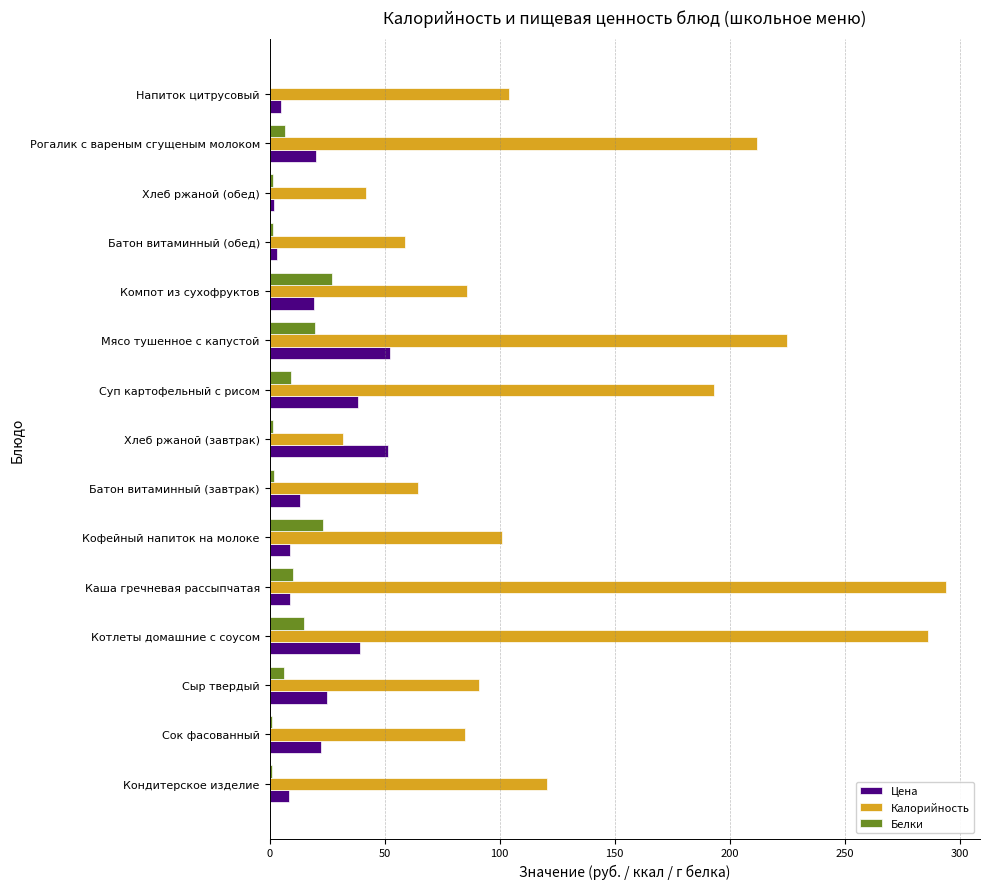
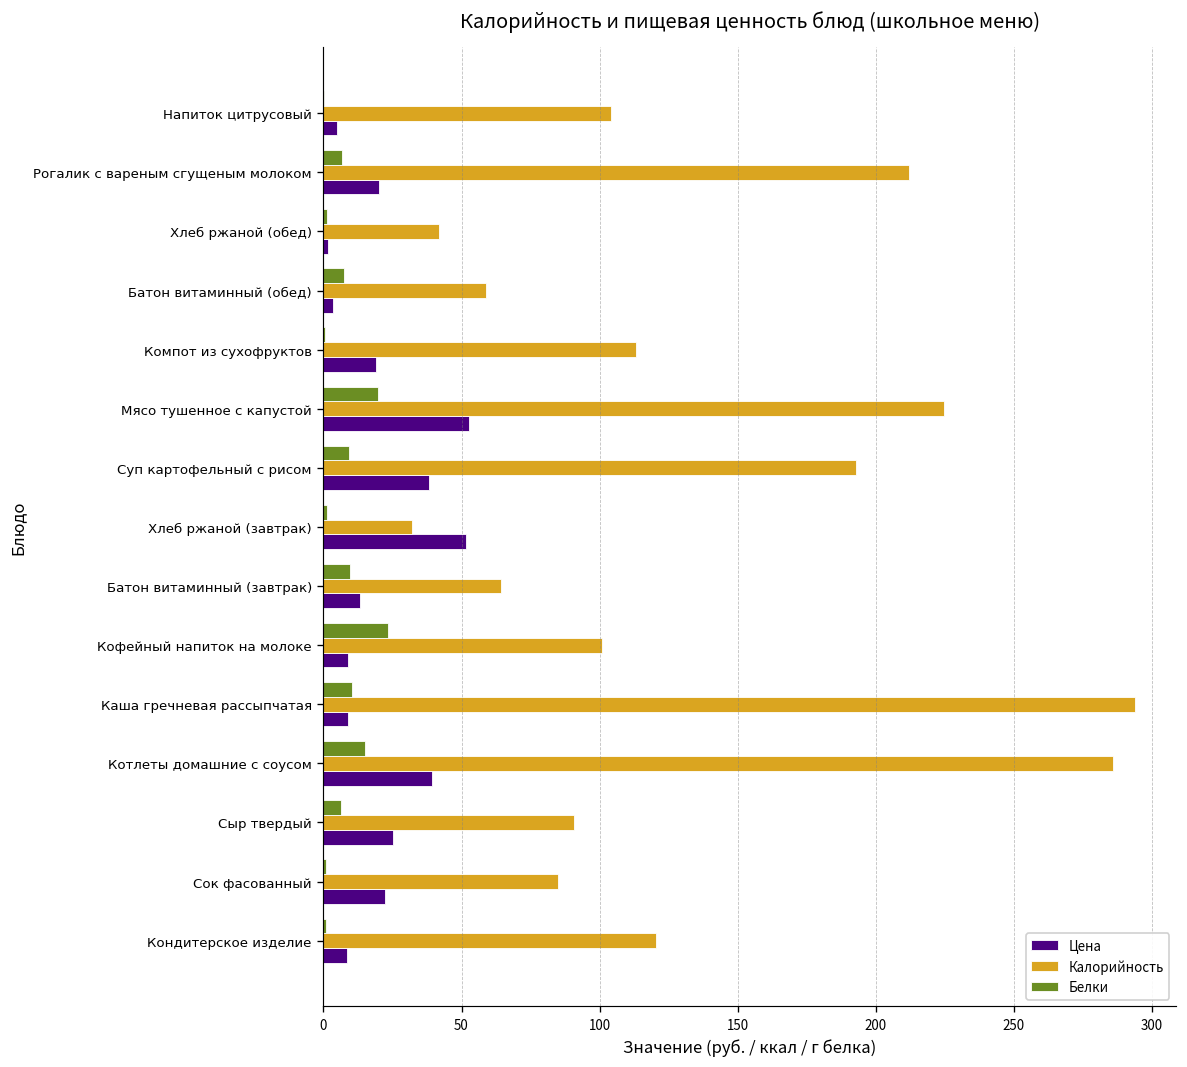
Белки, Батон витаминный (обед): 2 -> 7
Белки, Компот из сухофруктов: 27 -> 1
Калорийность, Компот из сухофруктов: 86 -> 113
Белки, Батон витаминный (завтрак): 2 -> 10
